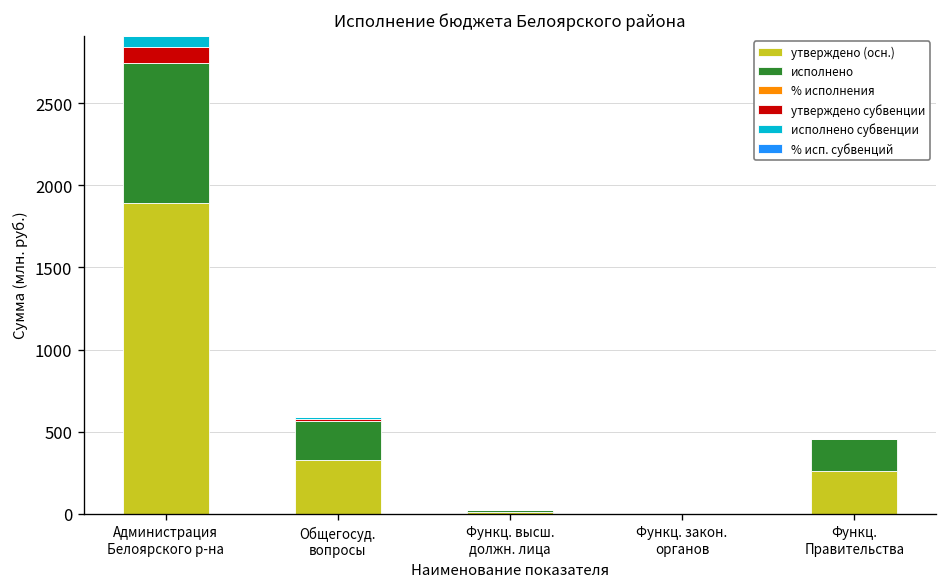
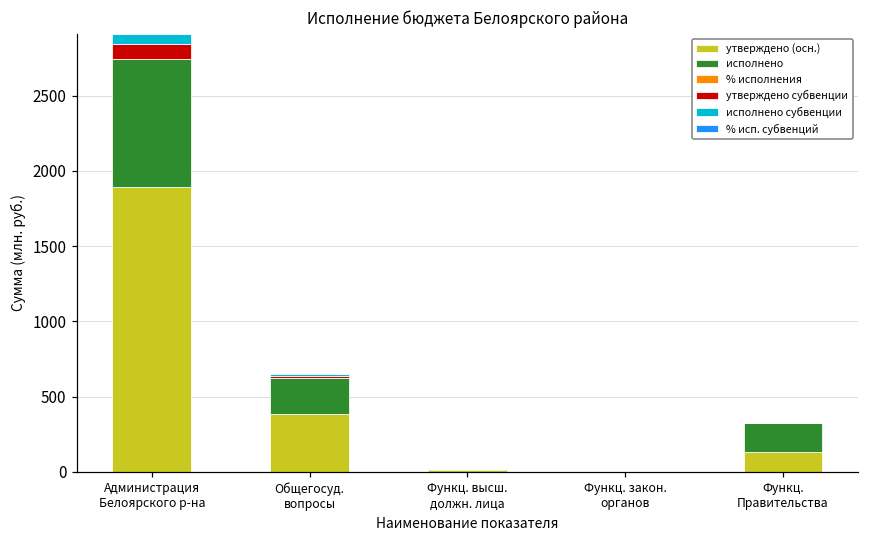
утверждено (осн.), Общегосуд. вопросы: 330 -> 390
утверждено (осн.), Функц. Правительства: 260 -> 130
